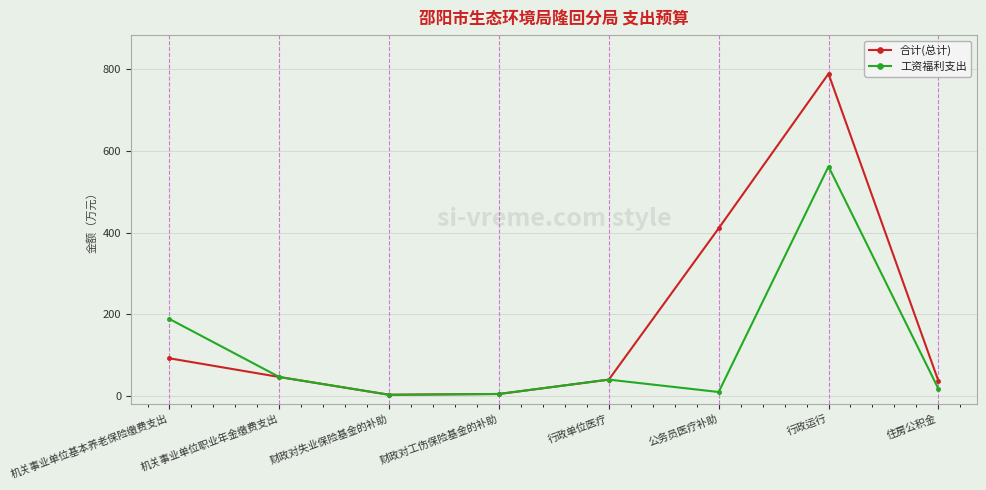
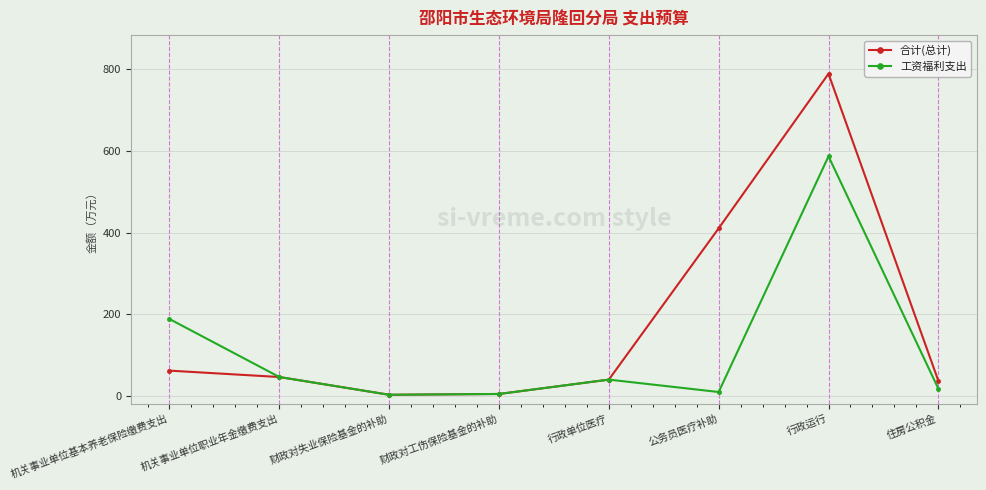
合计(总计), 机关事业单位基本养老保险缴费支出: 90 -> 60
工资福利支出, 行政运行: 560 -> 590
